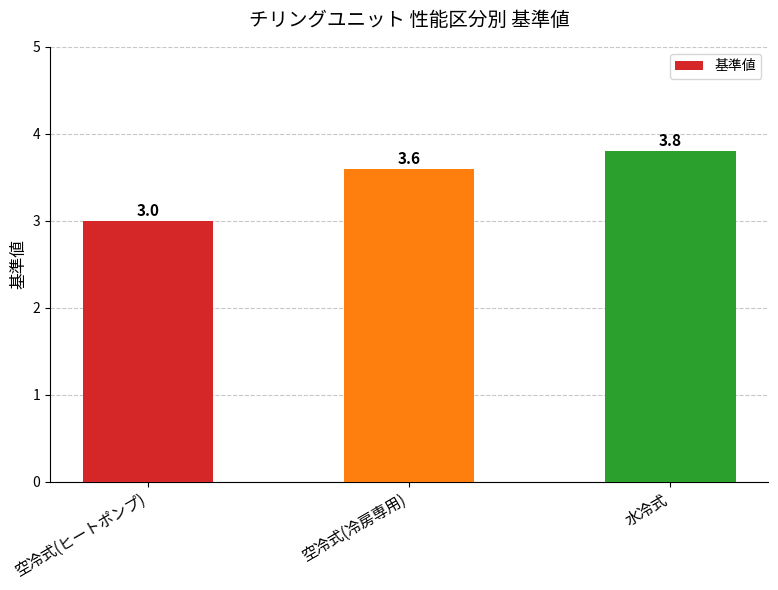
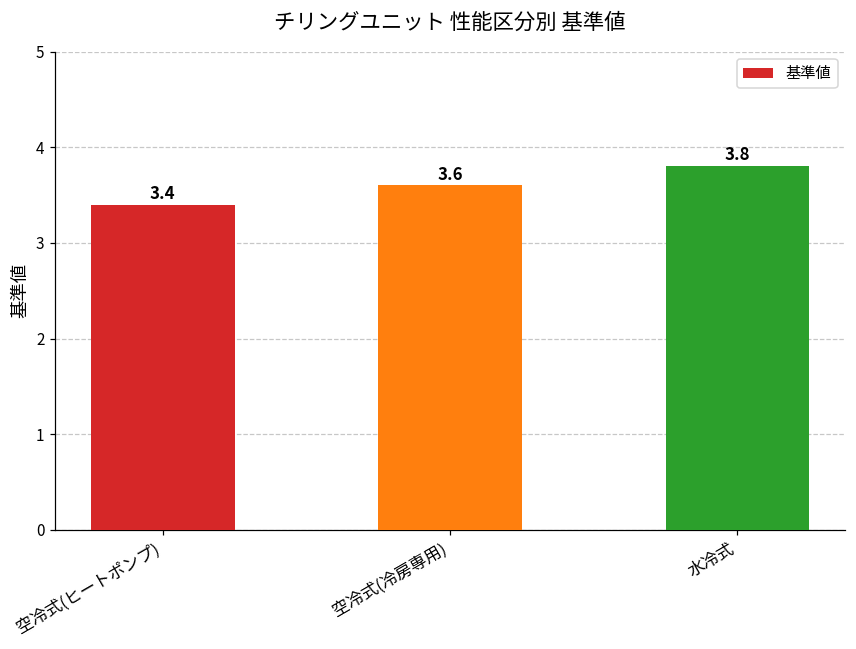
空冷式(ヒートポンプ): 3.0 -> 3.4
